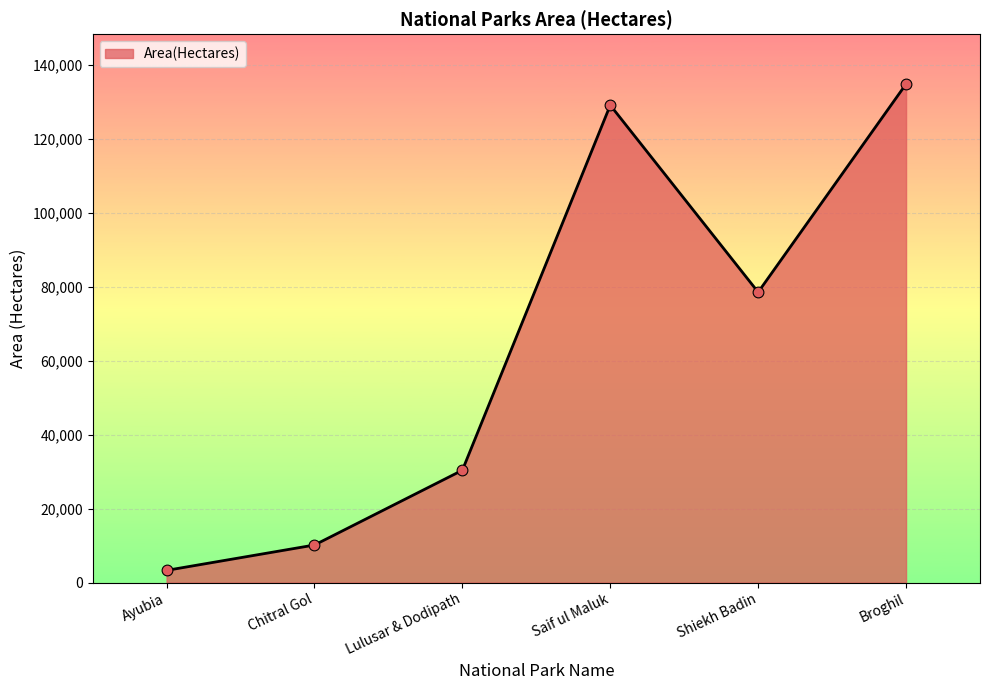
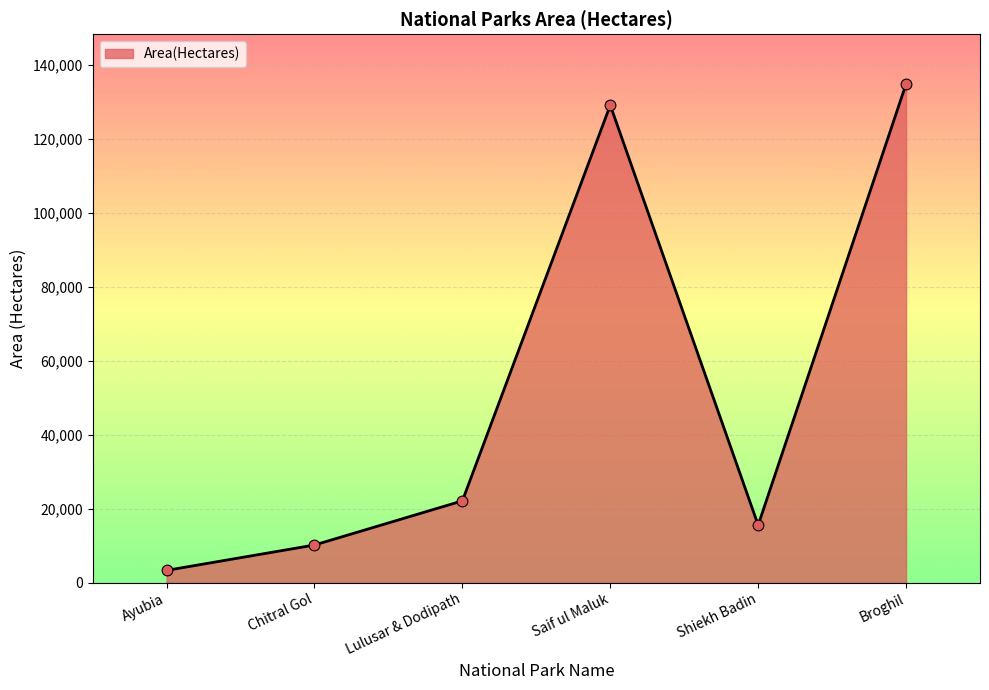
Lulusar & Dodipath: 30,000 -> 22,000
Shiekh Badin: 78,000 -> 16,000
